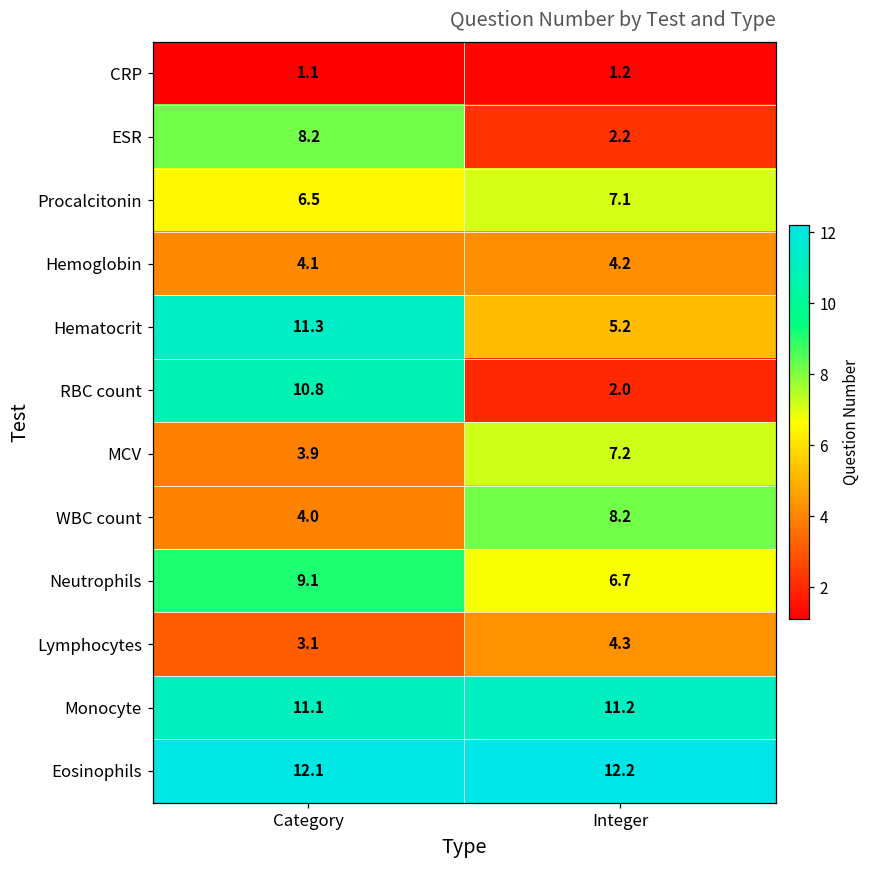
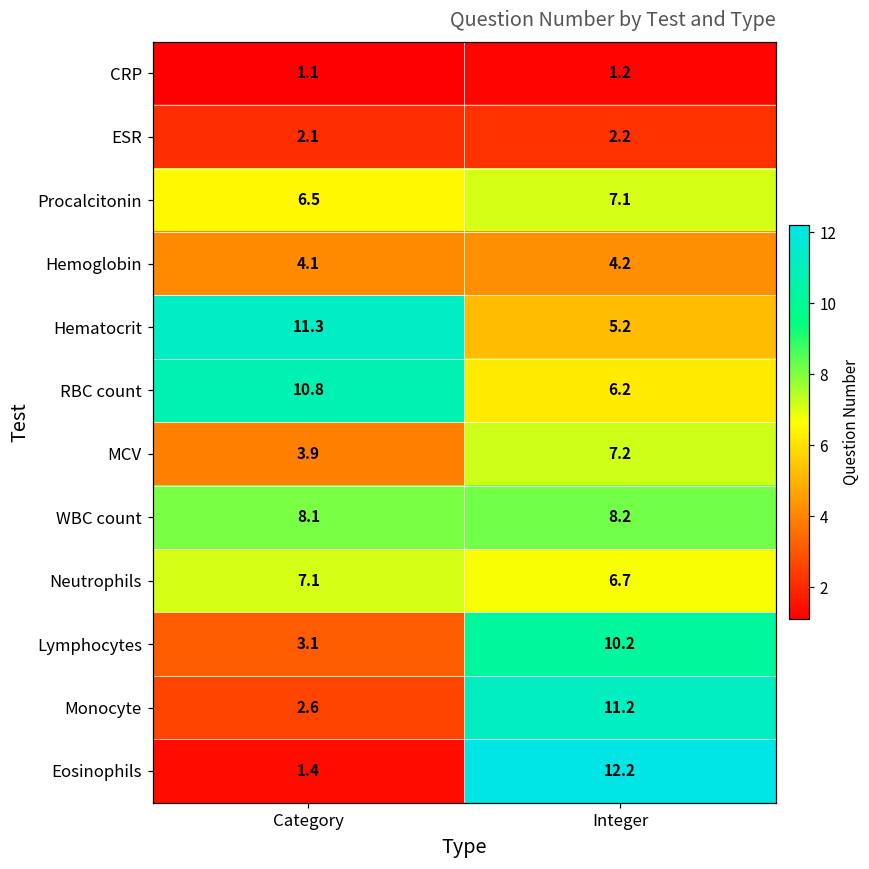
ESR, Category: 8.2 -> 2.1
RBC count, Integer: 2.0 -> 6.2
WBC count, Category: 4.0 -> 8.1
Neutrophils, Category: 9.1 -> 7.1
Lymphocytes, Integer: 4.3 -> 10.2
Monocyte, Category: 11.1 -> 2.6
Eosinophils, Category: 12.1 -> 1.4
